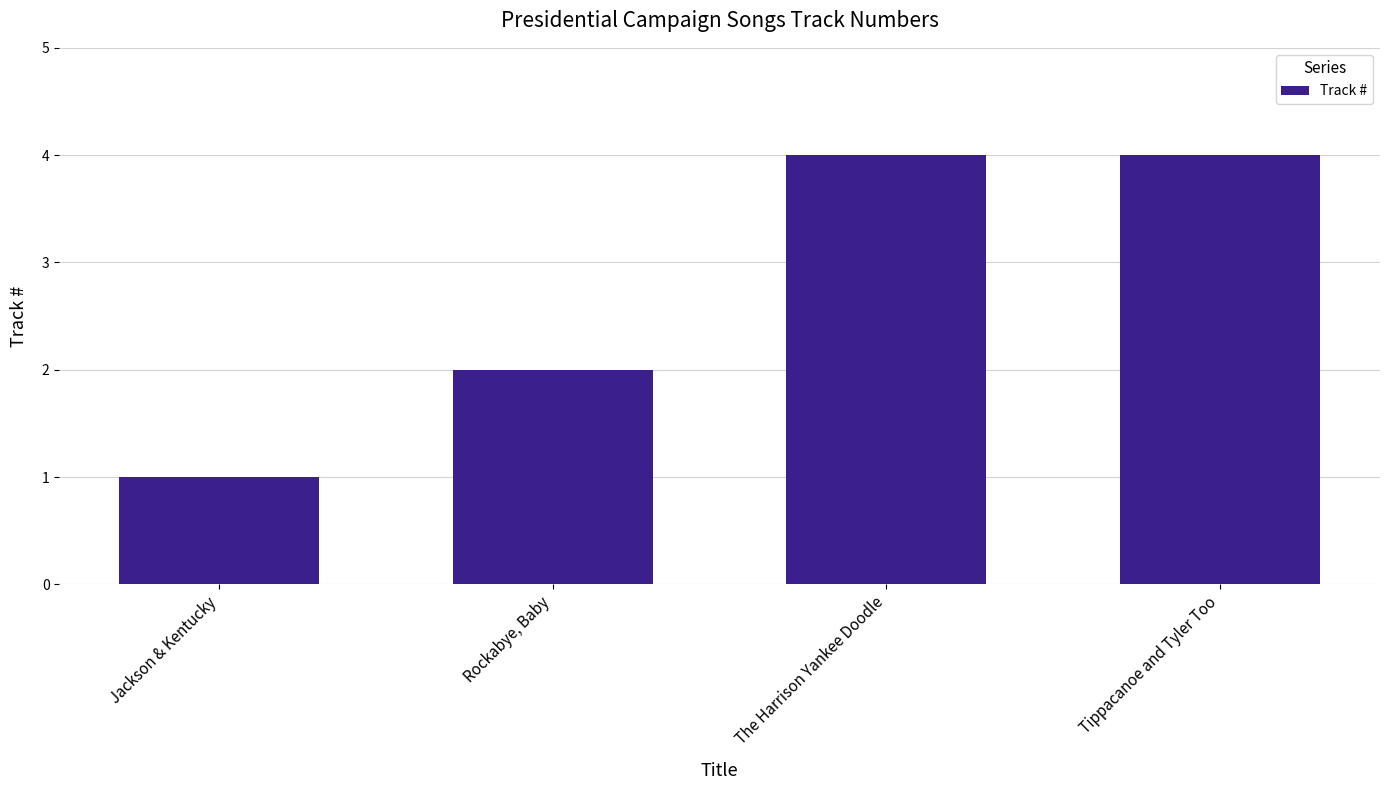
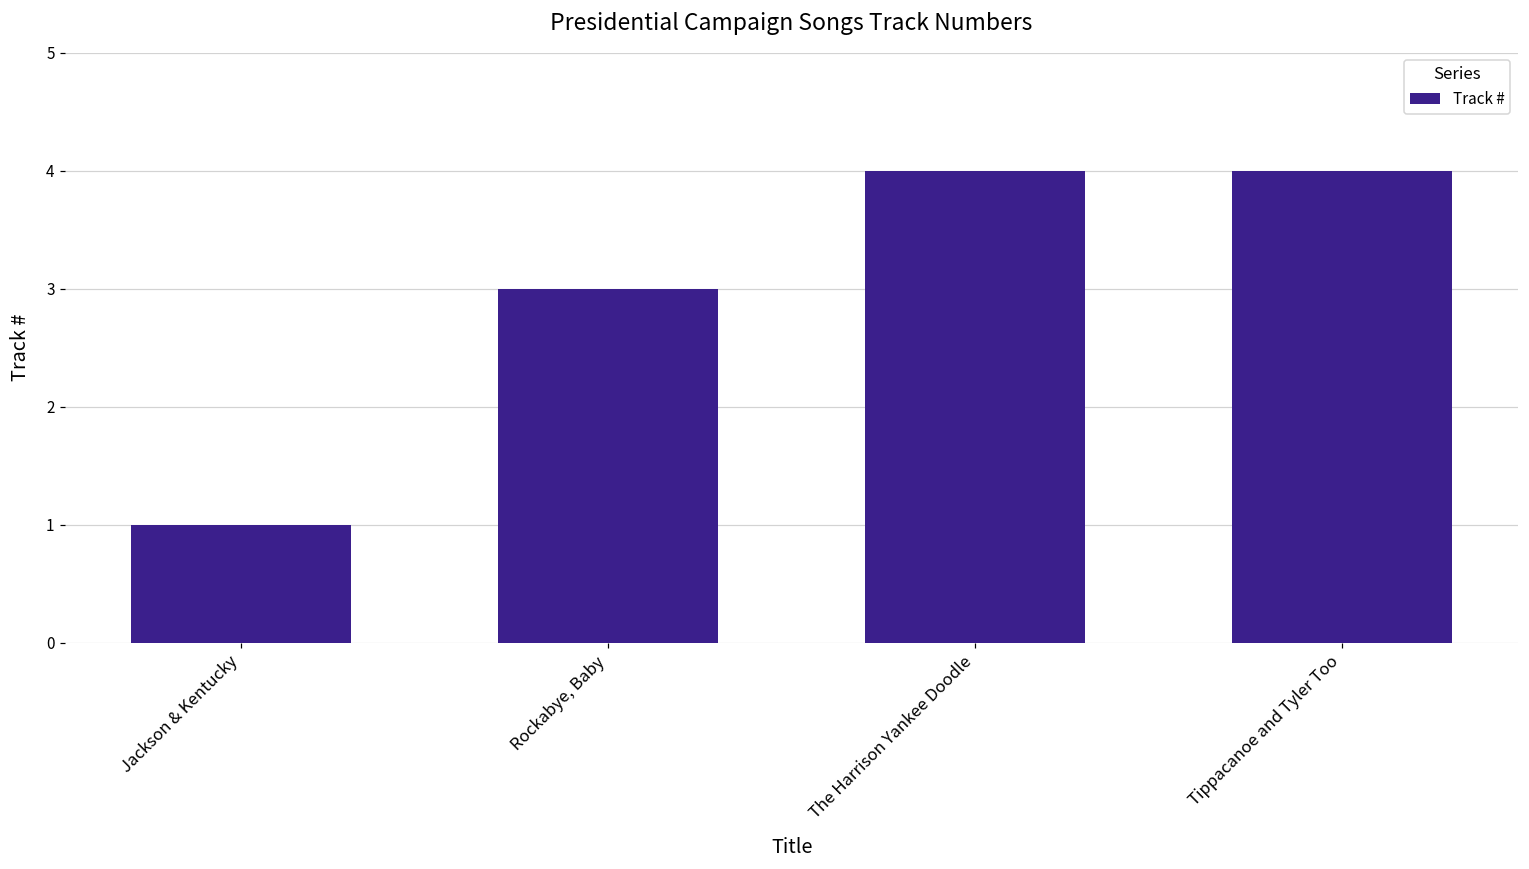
Rockabye, Baby: 2 -> 3
